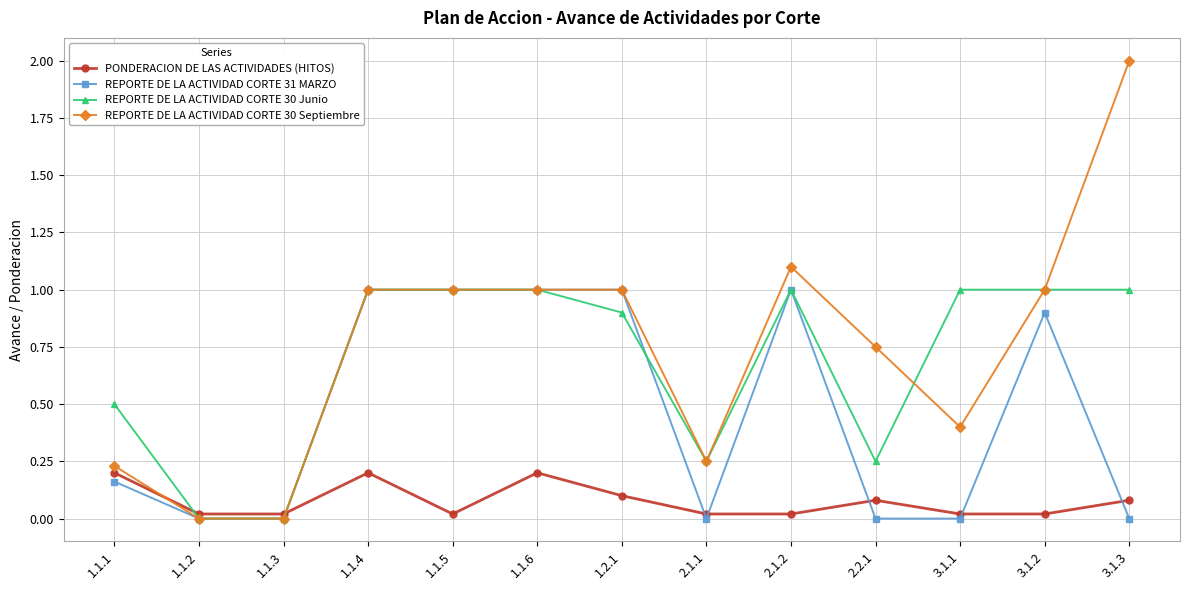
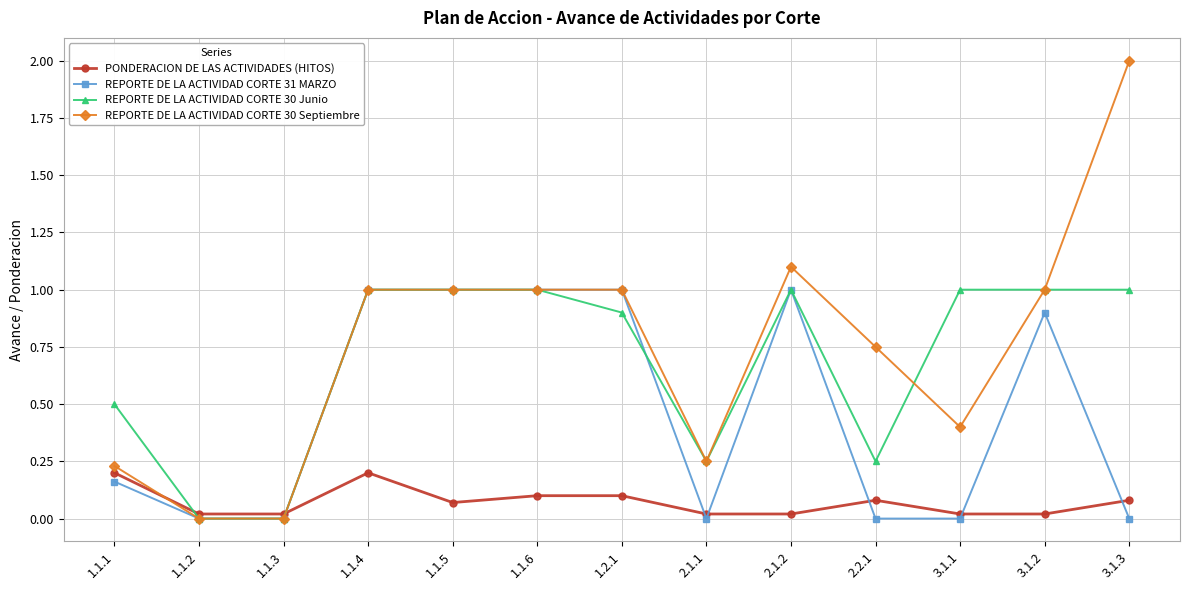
PONDERACION DE LAS ACTIVIDADES (HITOS), 1.1.5: 0.02 -> 0.07
PONDERACION DE LAS ACTIVIDADES (HITOS), 1.1.6: 0.2 -> 0.1
